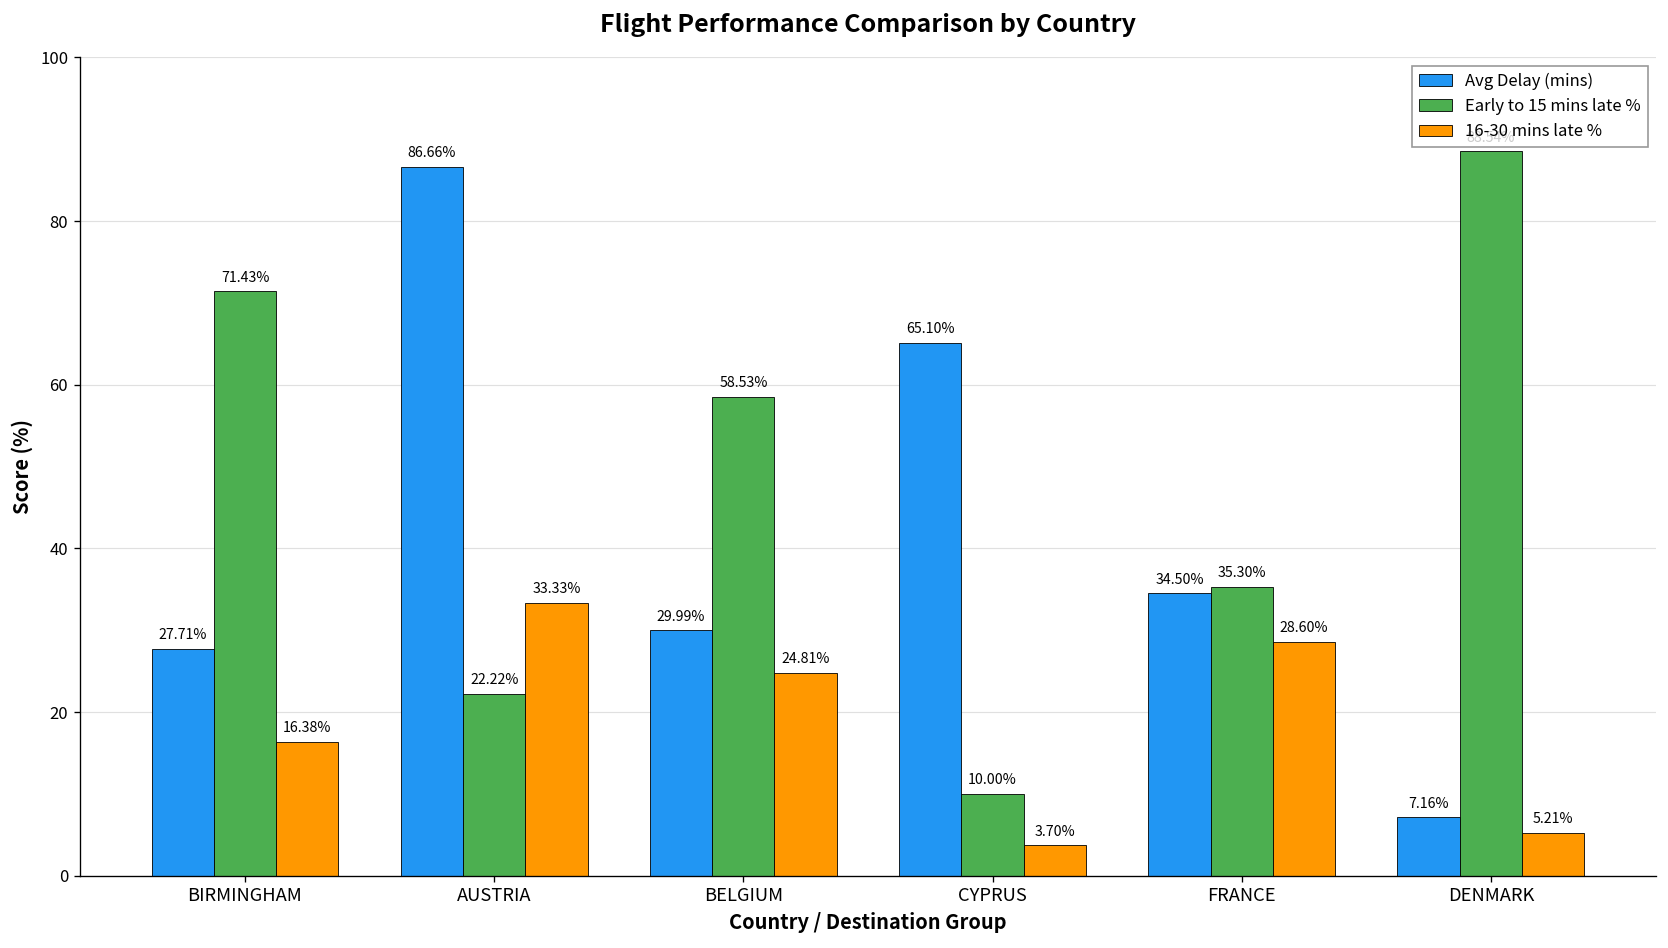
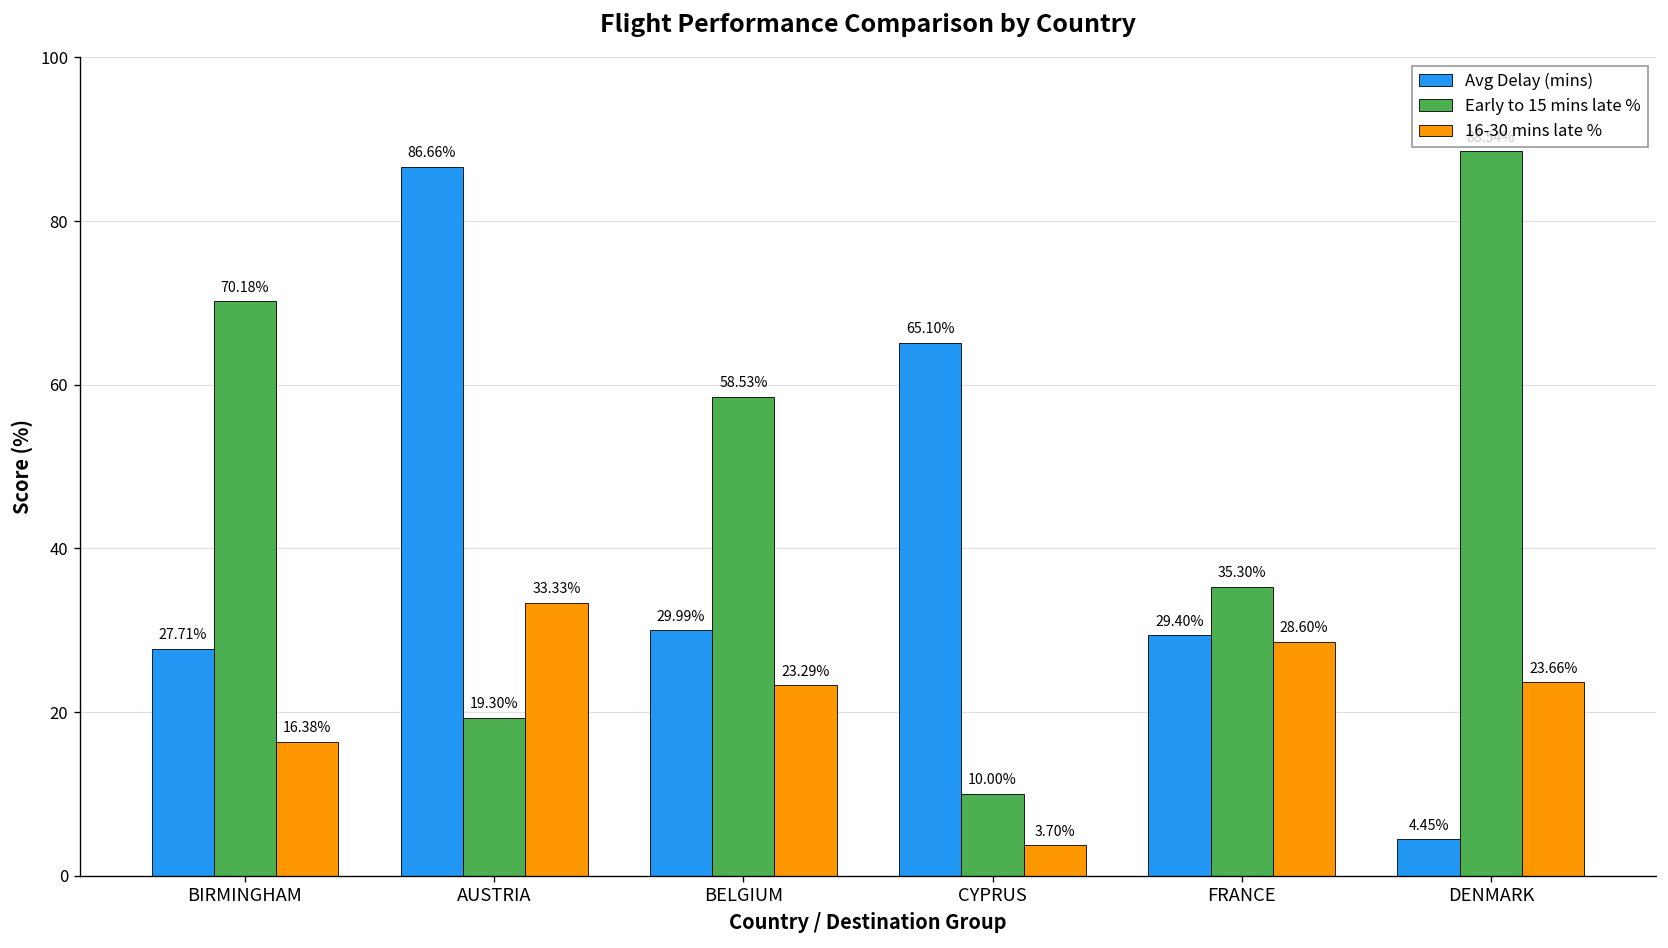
Early to 15 mins late %, BIRMINGHAM: 71.43% -> 70.18%
Early to 15 mins late %, AUSTRIA: 22.22% -> 19.30%
16-30 mins late %, BELGIUM: 24.81% -> 23.29%
Avg Delay (mins), FRANCE: 34.50% -> 29.40%
Avg Delay (mins), DENMARK: 7.16% -> 4.45%
16-30 mins late %, DENMARK: 5.21% -> 23.66%
